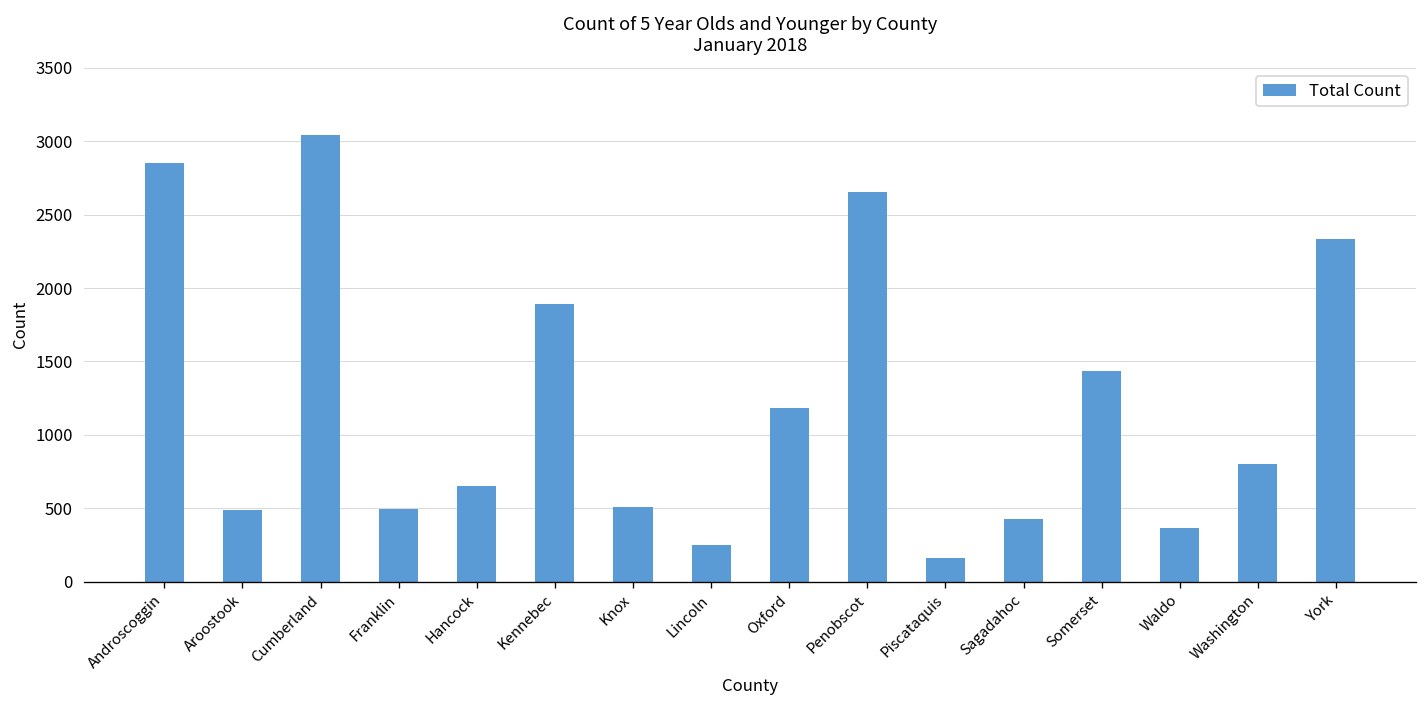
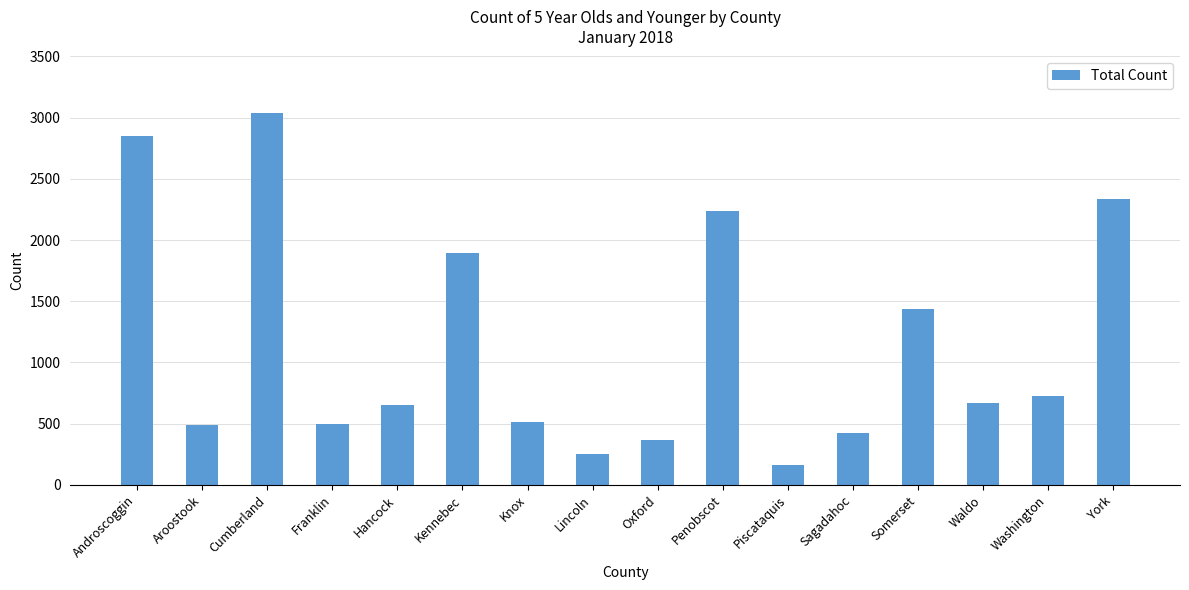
Oxford: 1180 -> 370
Penobscot: 2650 -> 2240
Waldo: 370 -> 670
Washington: 800 -> 720
